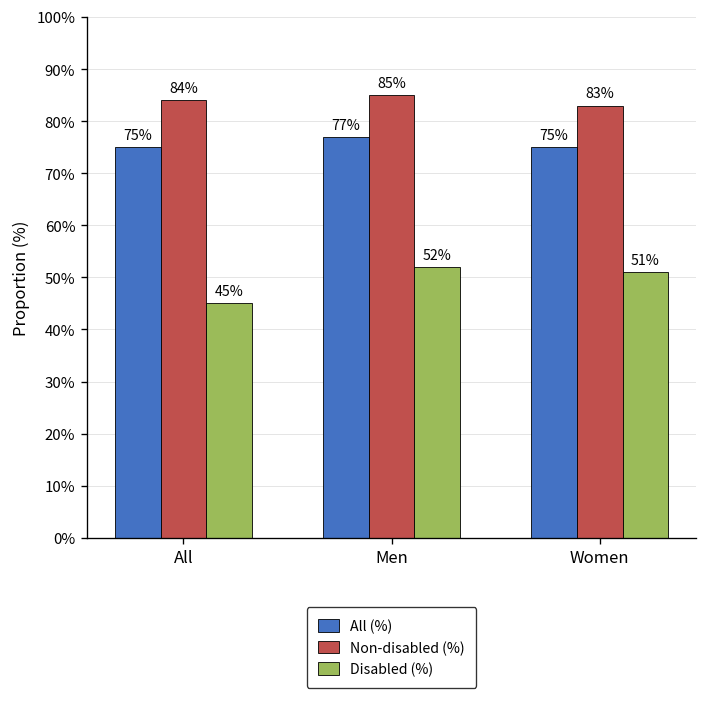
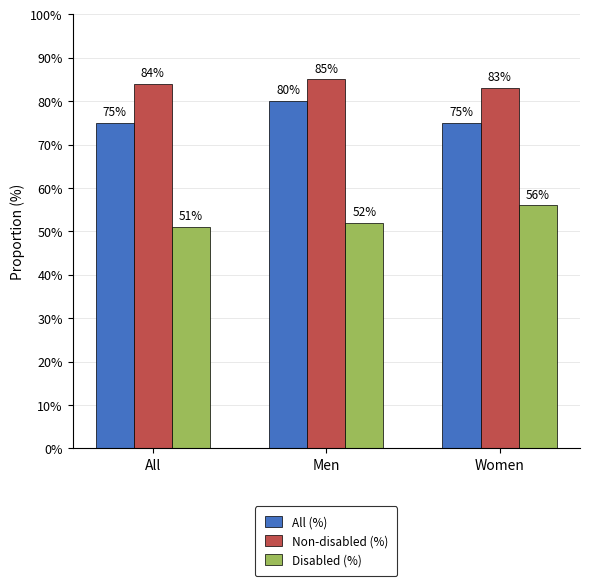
Disabled (%), All: 45% -> 51%
All (%), Men: 77% -> 80%
Disabled (%), Women: 51% -> 56%
